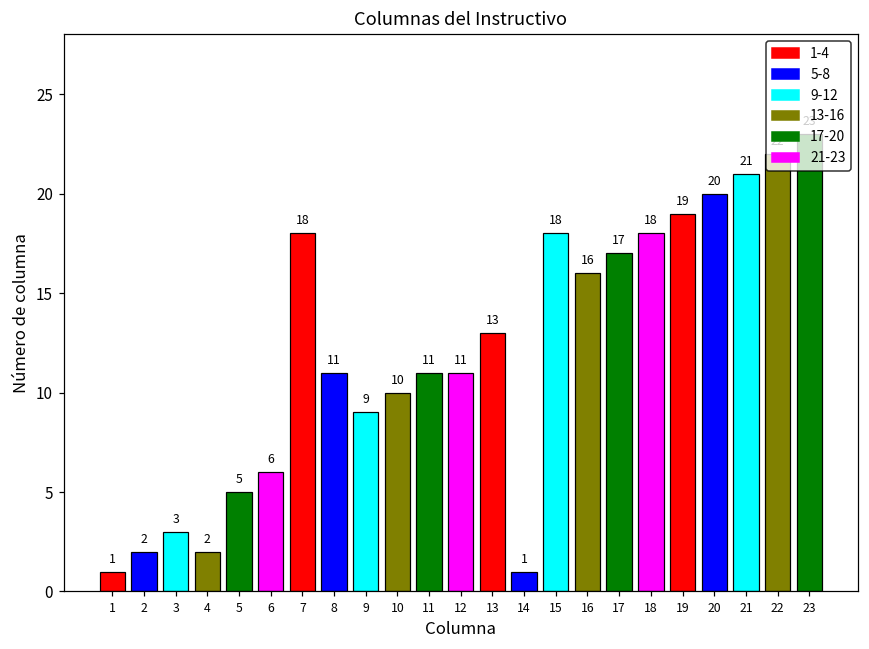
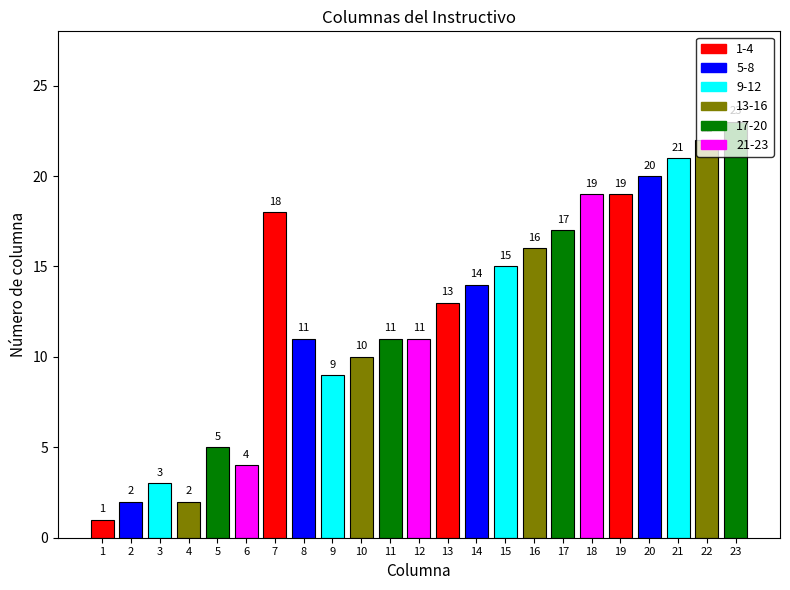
6: 6 -> 4
14: 1 -> 14
15: 18 -> 15
18: 18 -> 19
